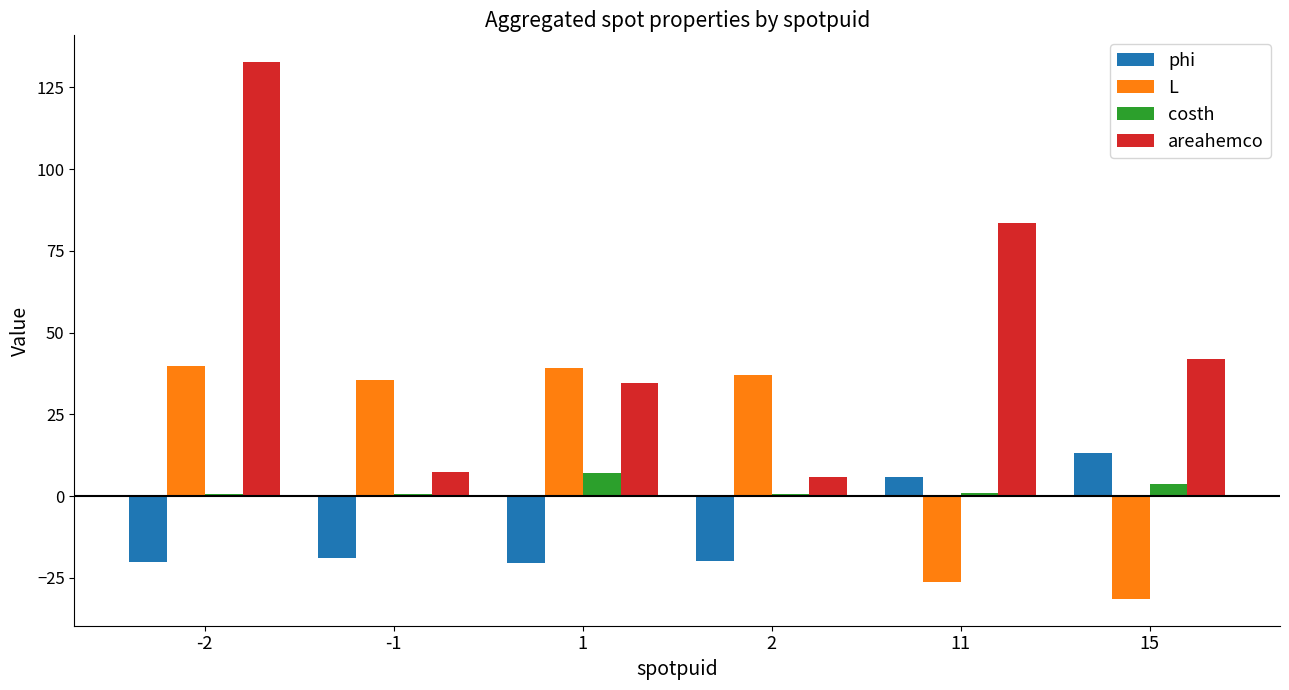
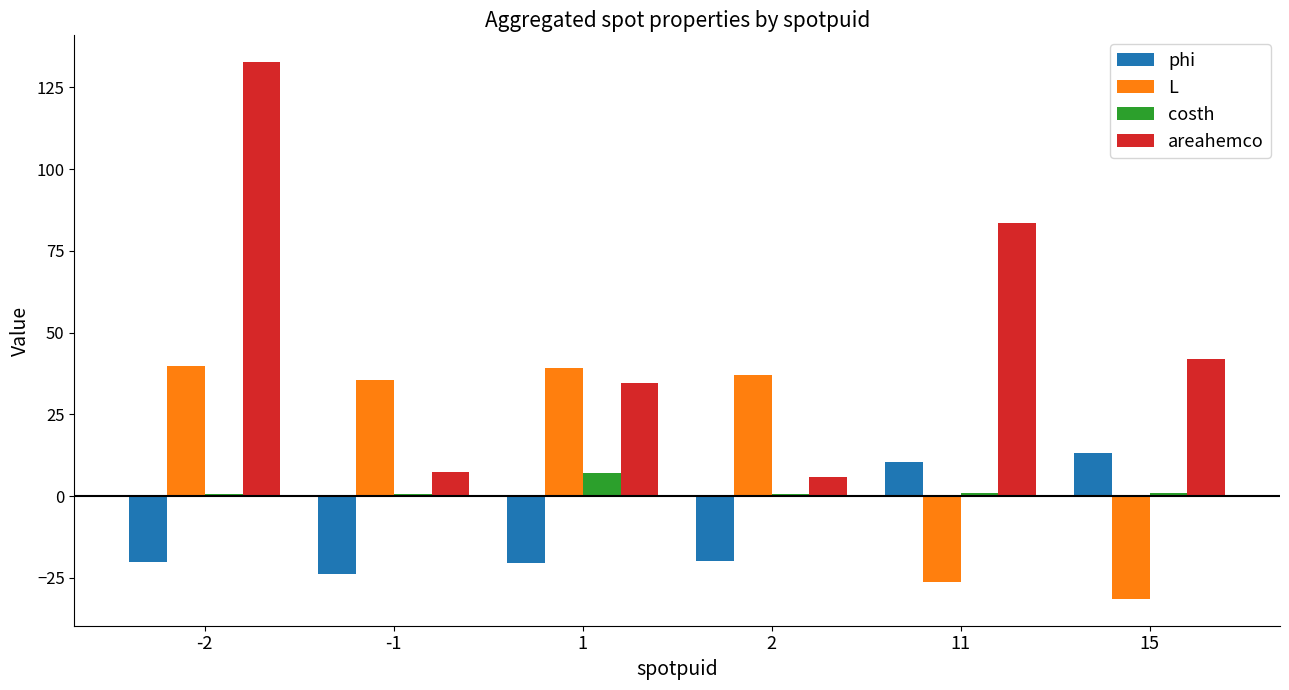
phi, -1: -19 -> -24
phi, 11: 6 -> 10
costh, 15: 4 -> 1
